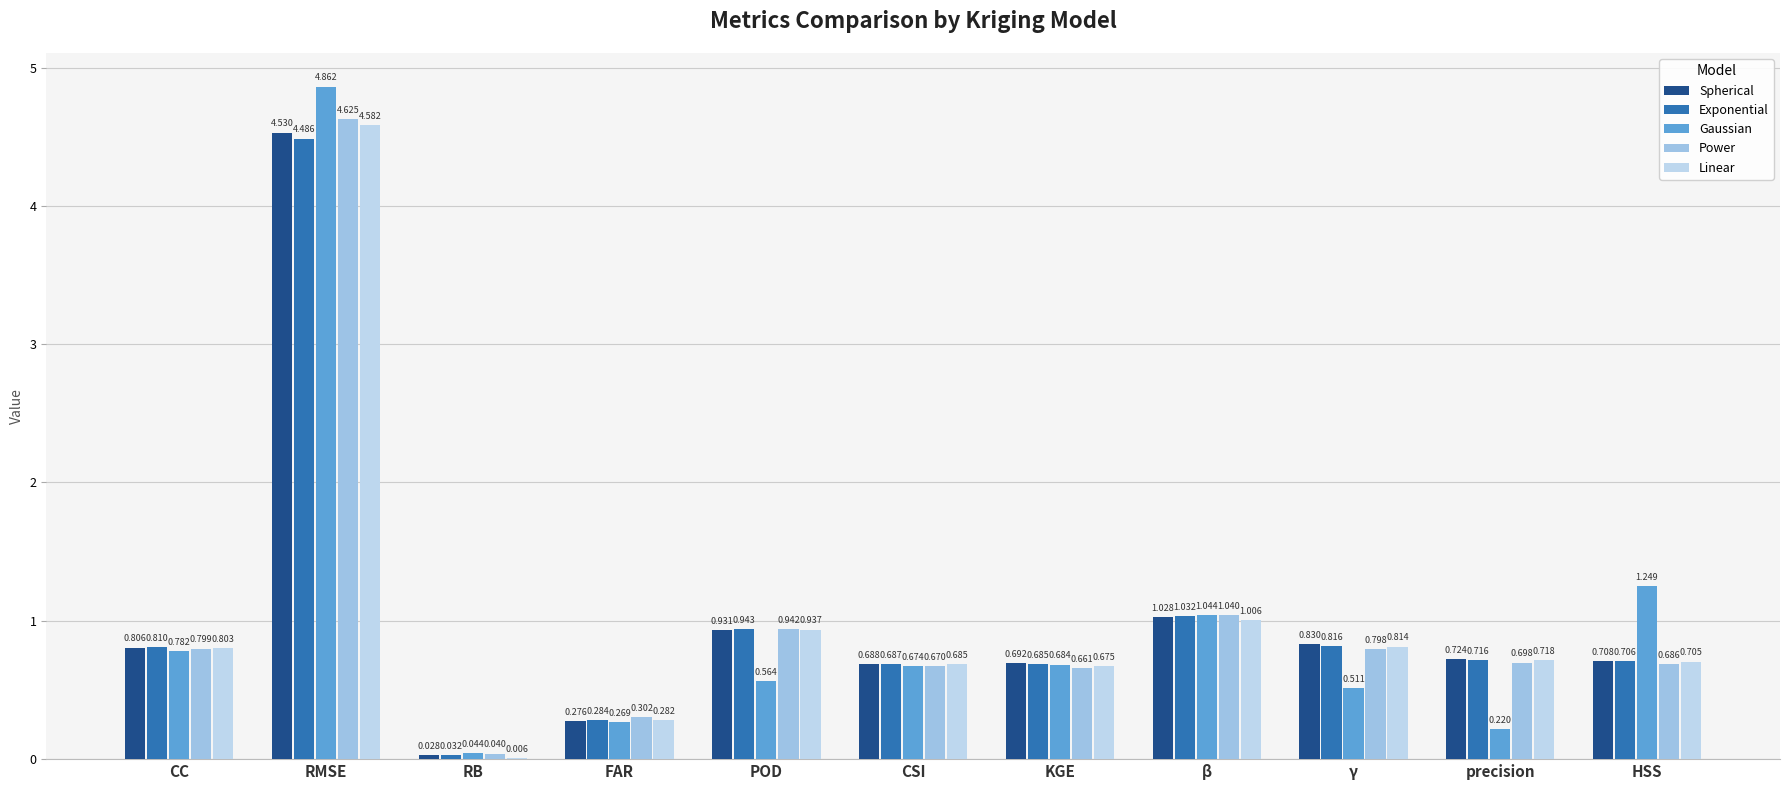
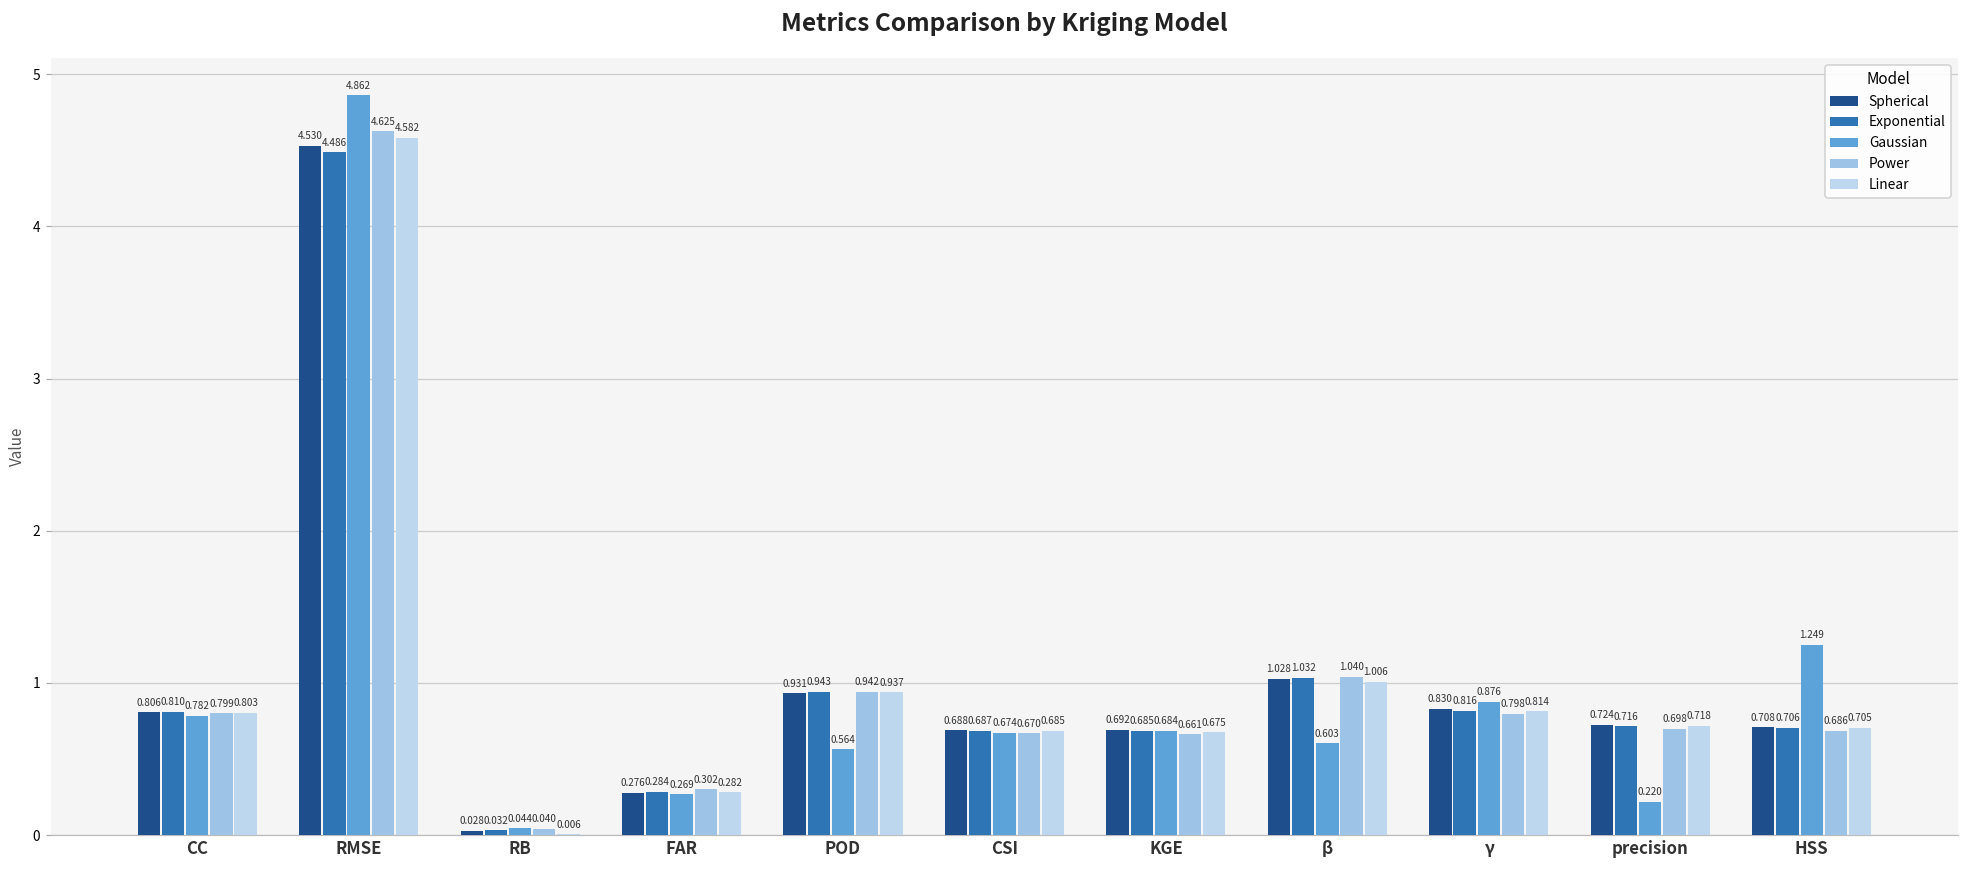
Gaussian, β: 1.044 -> 0.603
Gaussian, γ: 0.511 -> 0.876
